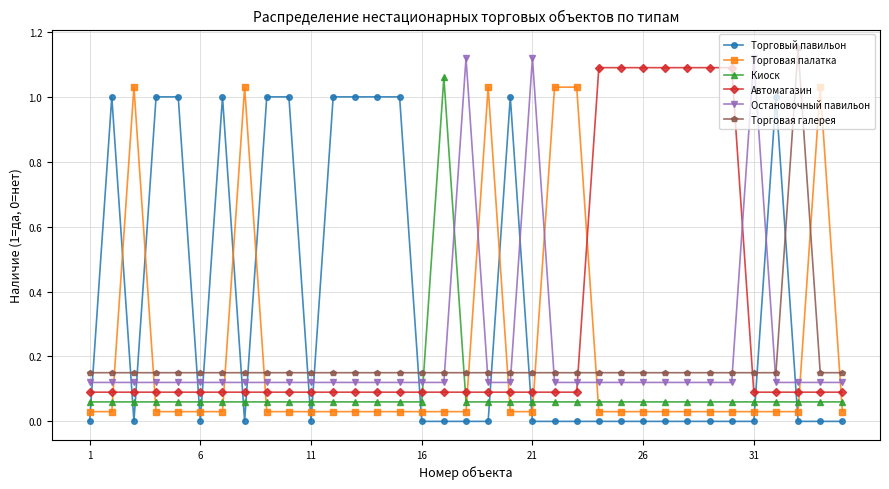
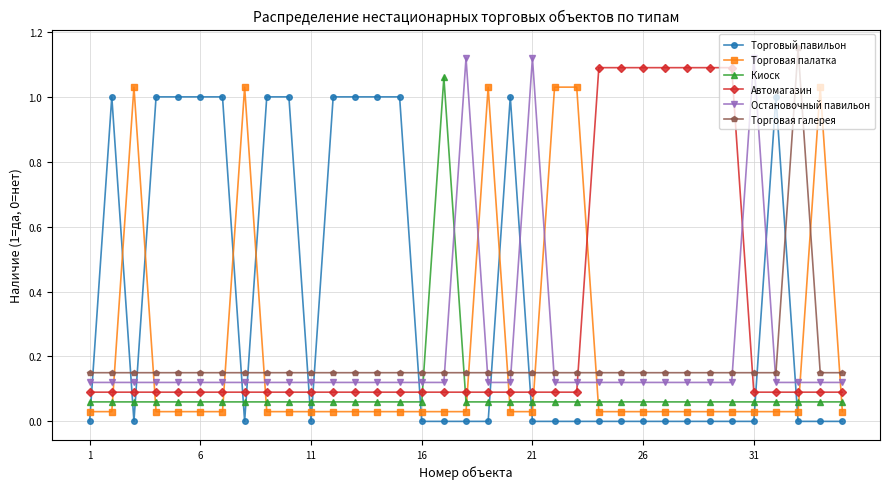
Торговый павильон, 6: 0 -> 1
